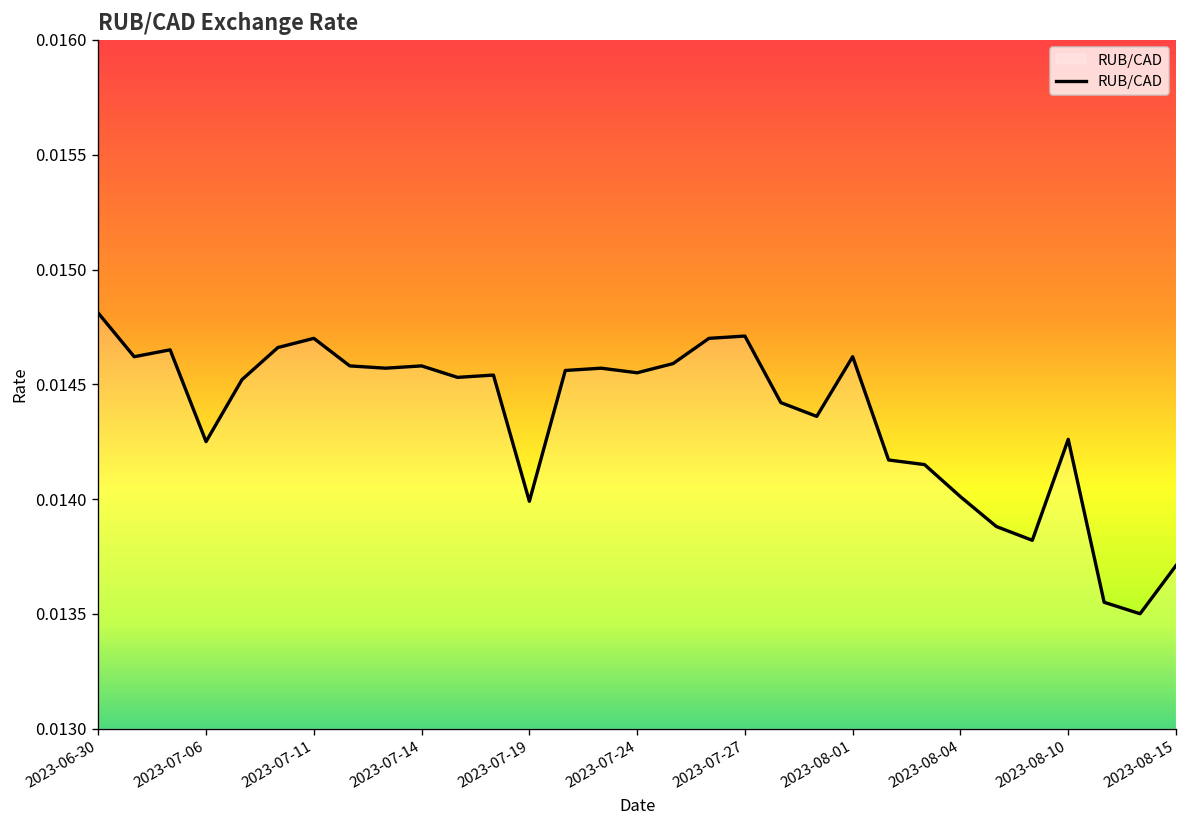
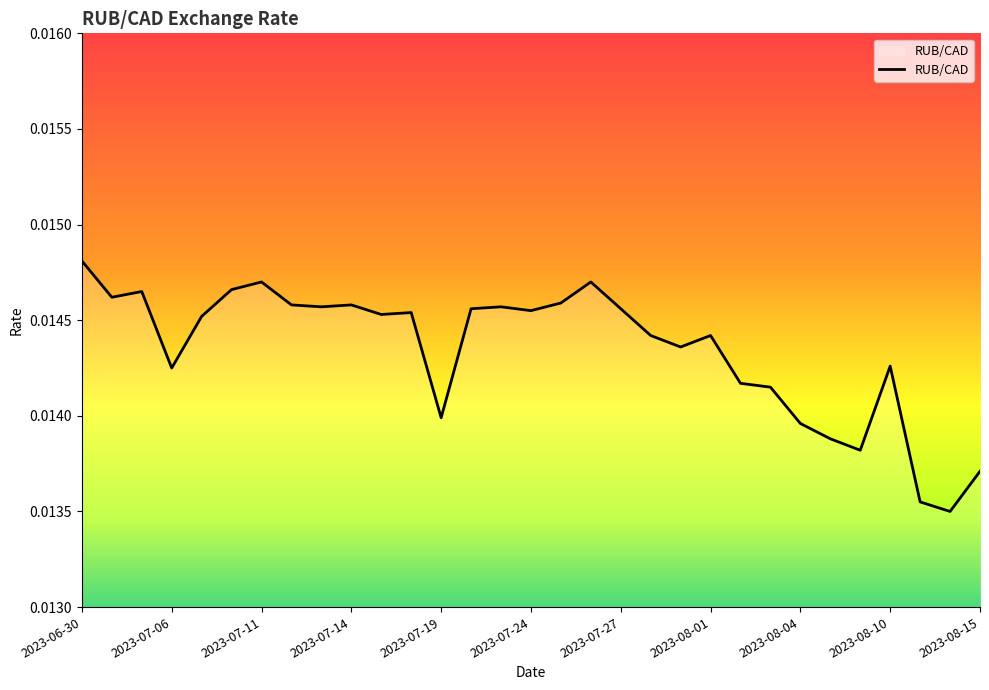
2023-07-27: 0.01471 -> 0.01456
2023-08-01: 0.01462 -> 0.01442
2023-08-04: 0.01401 -> 0.01396
